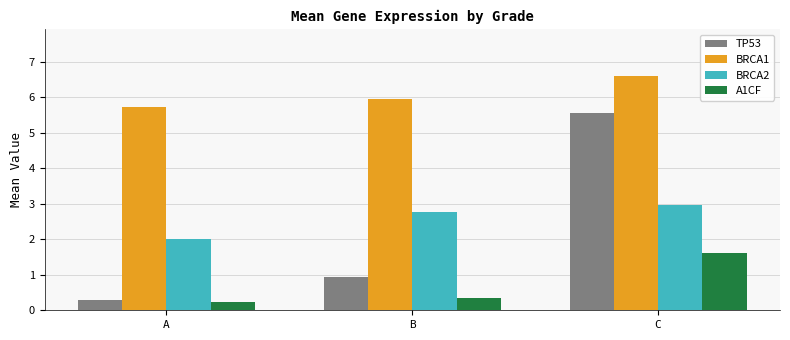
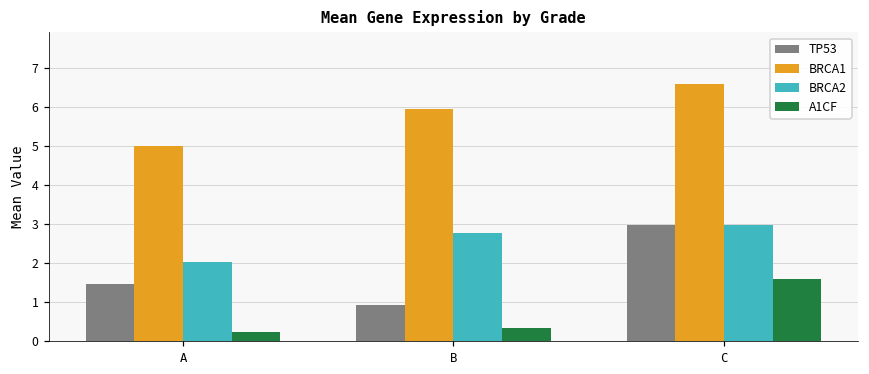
TP53, A: 0.3 -> 1.5
BRCA1, A: 5.7 -> 5.0
TP53, C: 5.6 -> 3.0
